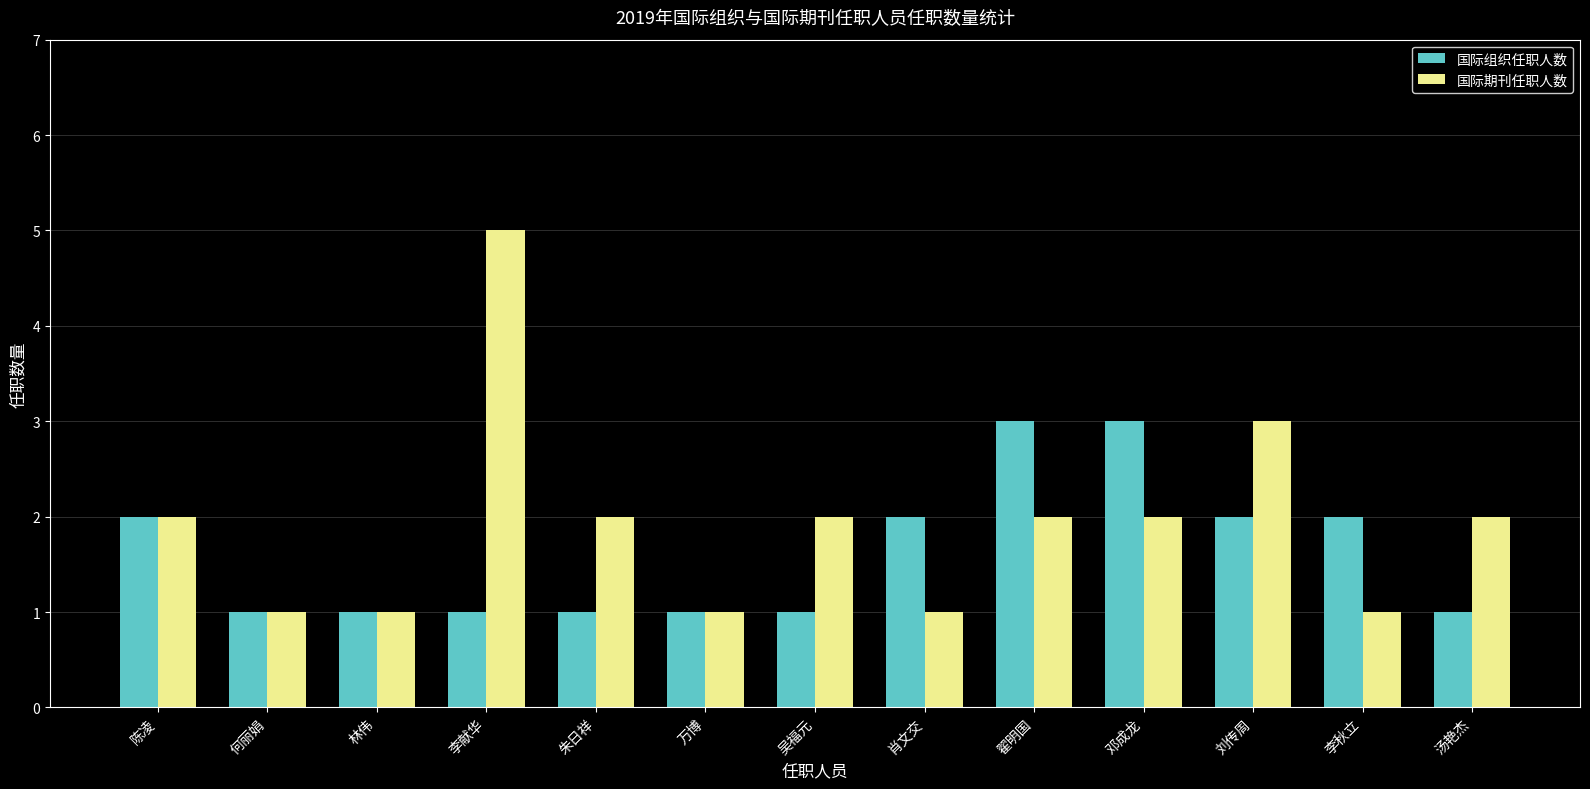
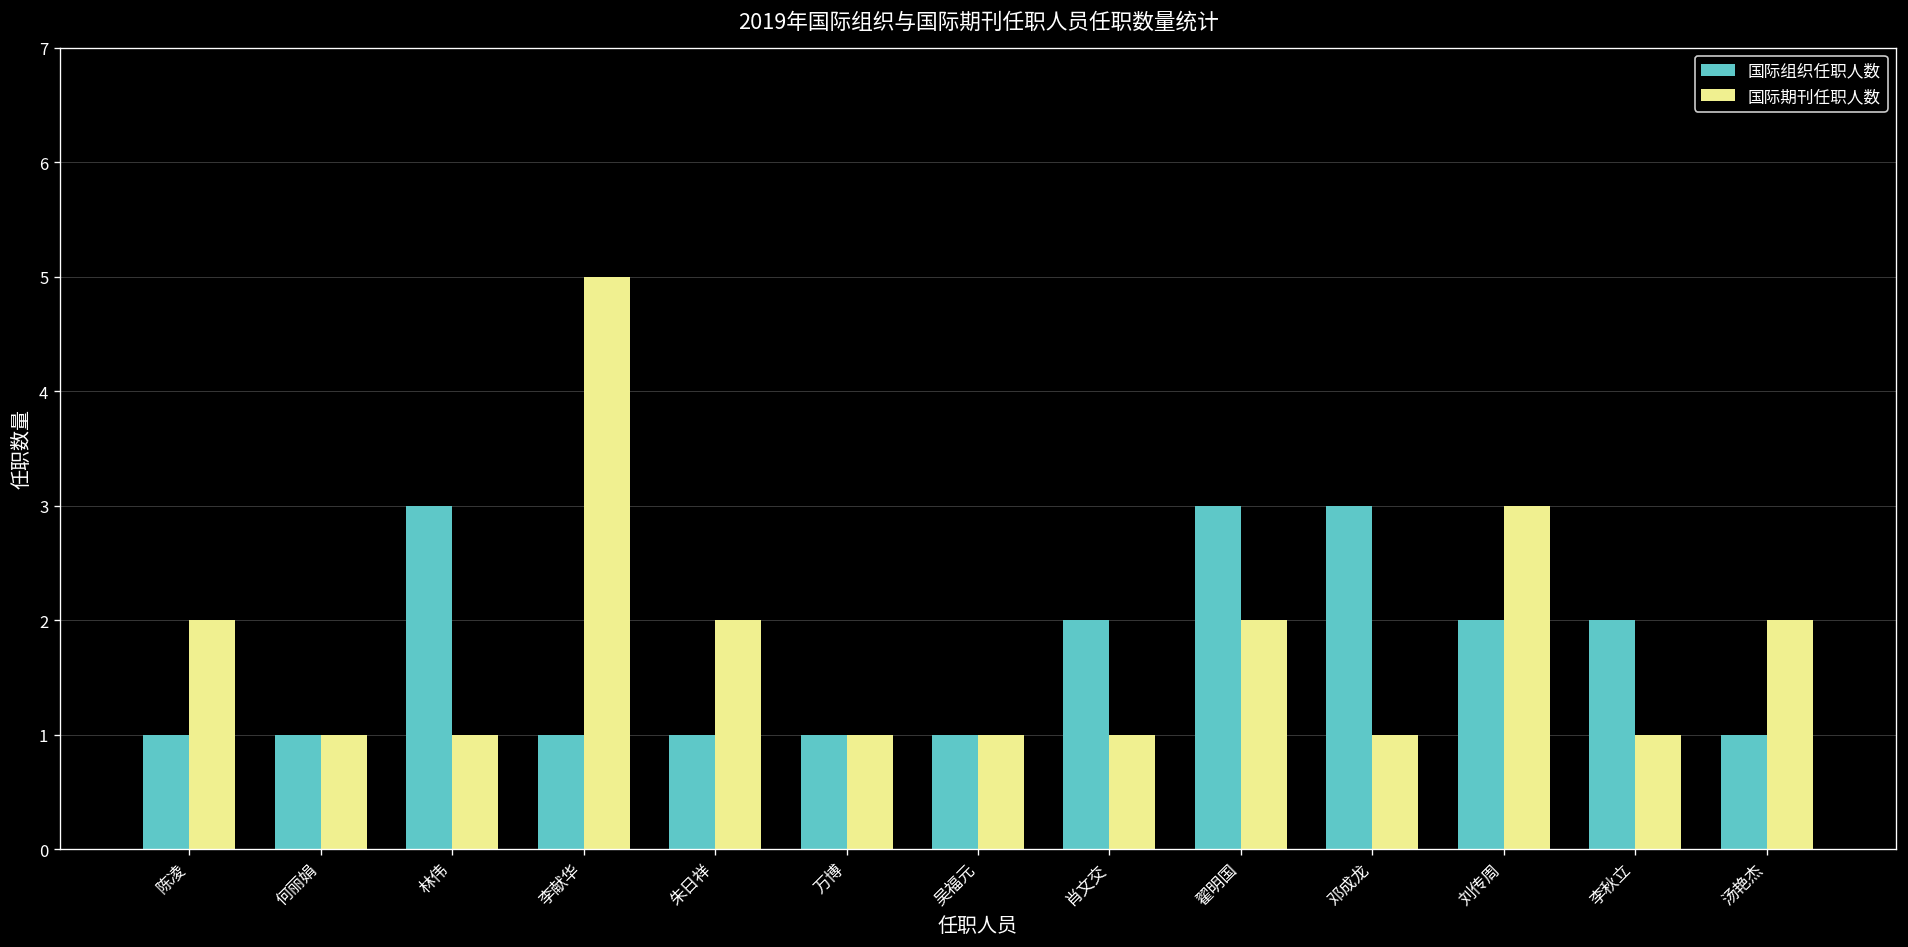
国际组织任职人数, 陈凌: 2 -> 1
国际组织任职人数, 林伟: 1 -> 3
国际期刊任职人数, 吴福元: 2 -> 1
国际期刊任职人数, 邓成龙: 2 -> 1
